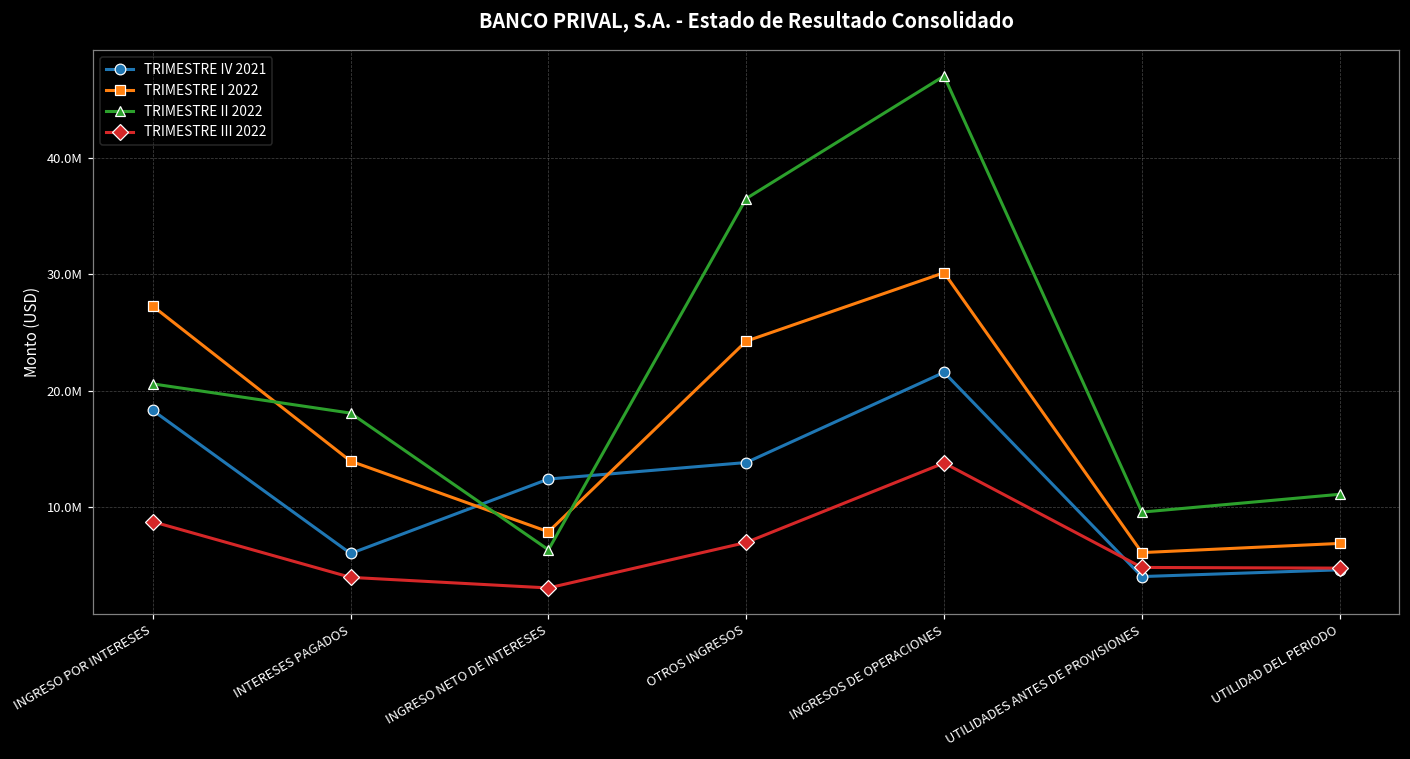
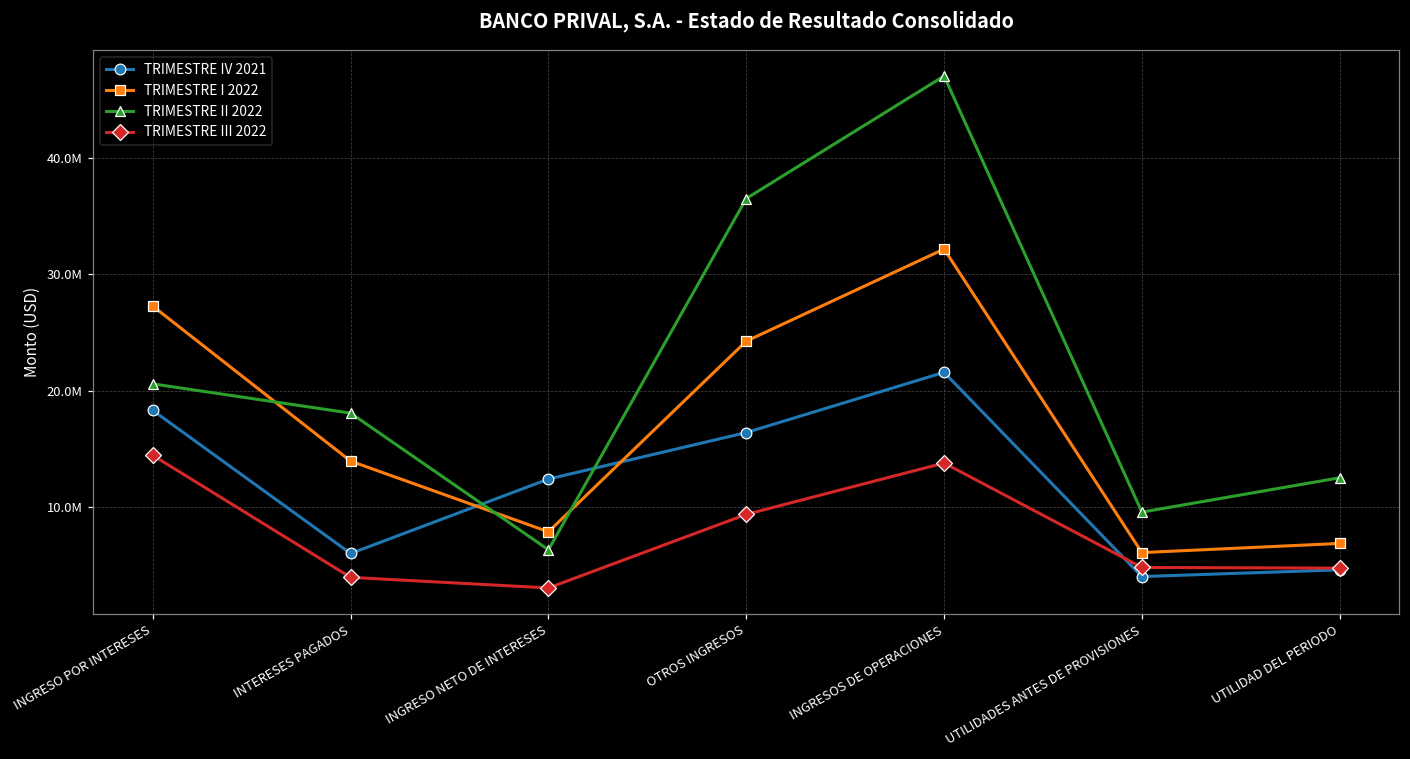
TRIMESTRE III 2022, INGRESO POR INTERESES: 8800000 -> 14500000
TRIMESTRE IV 2021, OTROS INGRESOS: 13900000 -> 16400000
TRIMESTRE III 2022, OTROS INGRESOS: 7000000 -> 9400000
TRIMESTRE I 2022, INGRESOS DE OPERACIONES: 30100000 -> 32200000
TRIMESTRE II 2022, UTILIDAD DEL PERIODO: 11100000 -> 12500000
